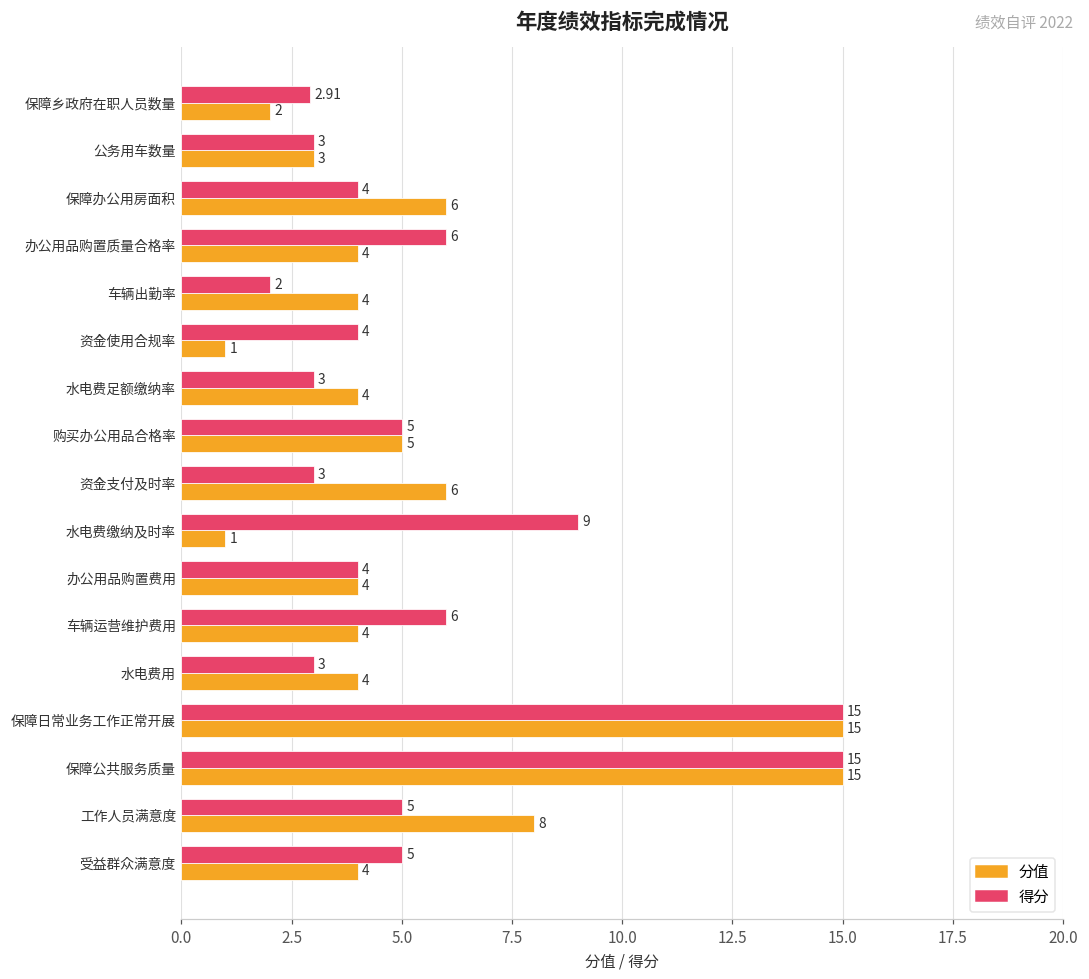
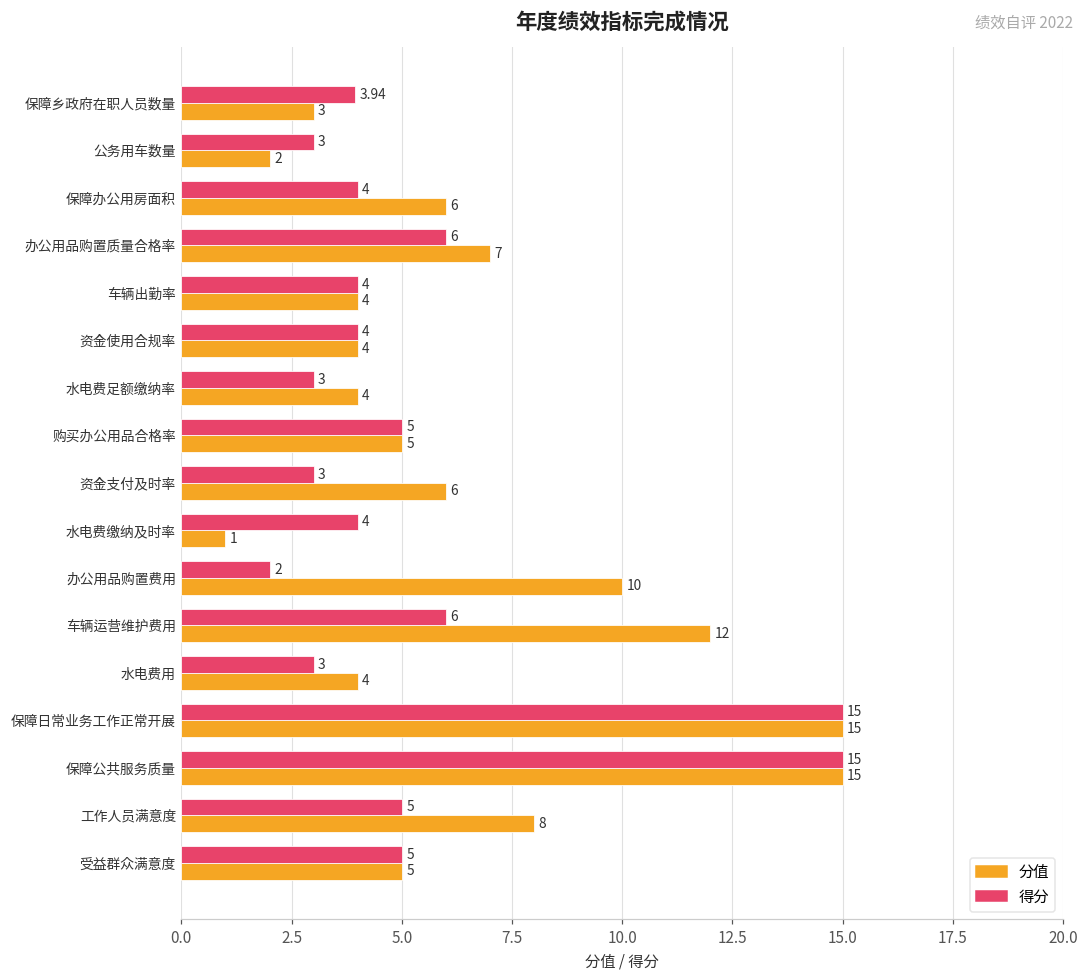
得分, 保障乡政府在职人员数量: 2.91 -> 3.94
分值, 保障乡政府在职人员数量: 2 -> 3
分值, 公务用车数量: 3 -> 2
分值, 办公用品购置质量合格率: 4 -> 7
得分, 车辆出勤率: 2 -> 4
分值, 资金使用合规率: 1 -> 4
得分, 水电费缴纳及时率: 9 -> 4
得分, 办公用品购置费用: 4 -> 2
分值, 办公用品购置费用: 4 -> 10
分值, 车辆运营维护费用: 4 -> 12
分值, 受益群众满意度: 4 -> 5
